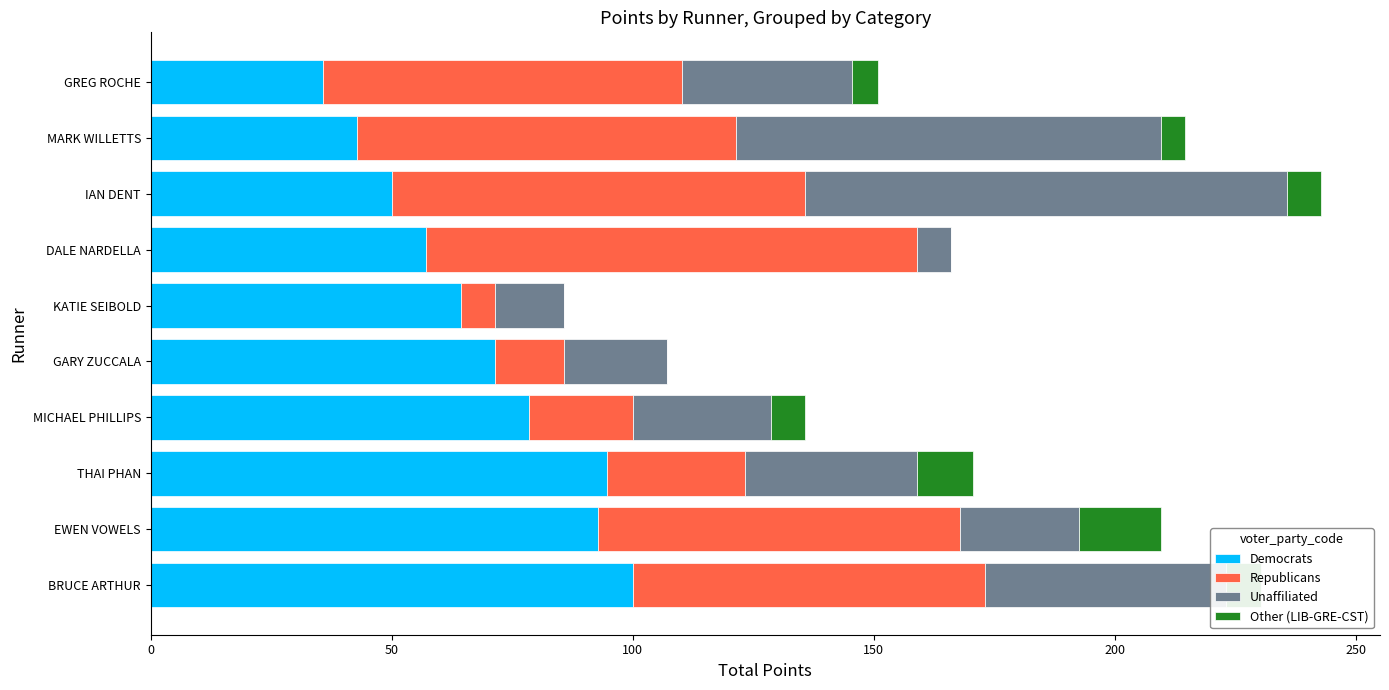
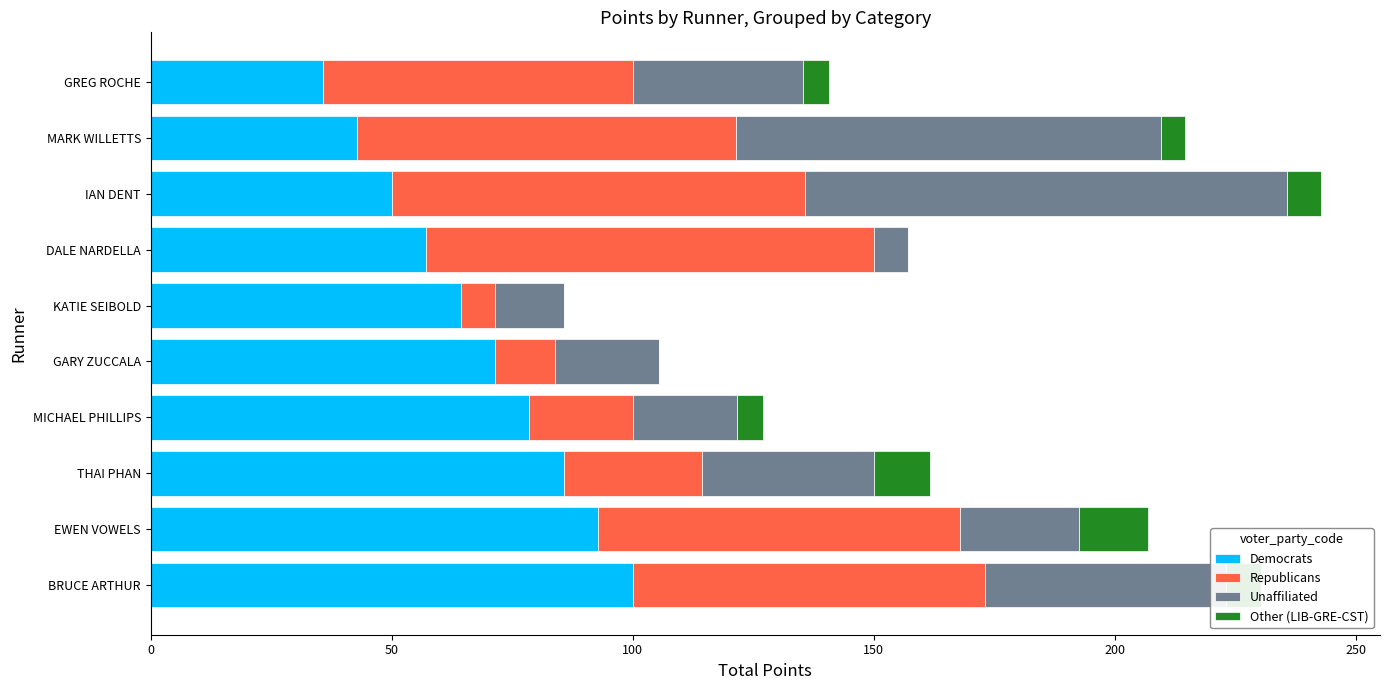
Republicans, GREG ROCHE: 75 -> 64
Republicans, DALE NARDELLA: 102 -> 93
Republicans, GARY ZUCCALA: 14 -> 12
Unaffiliated, MICHAEL PHILLIPS: 29 -> 22
Other (LIB-GRE-CST), MICHAEL PHILLIPS: 7 -> 5
Democrats, THAI PHAN: 95 -> 86
Other (LIB-GRE-CST), EWEN VOWELS: 17 -> 14
